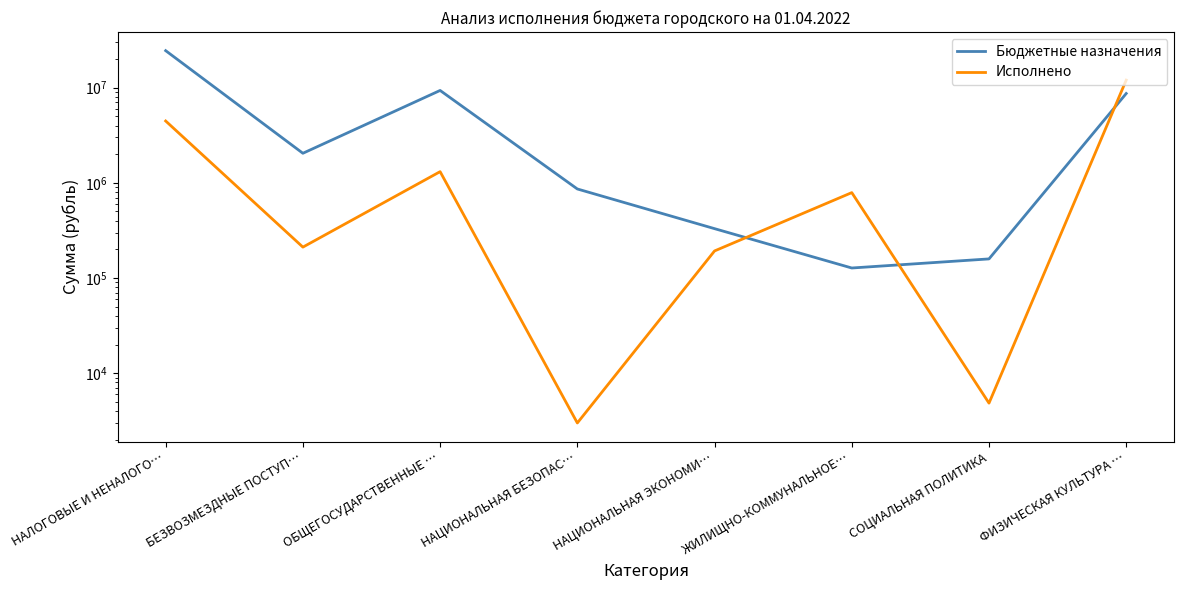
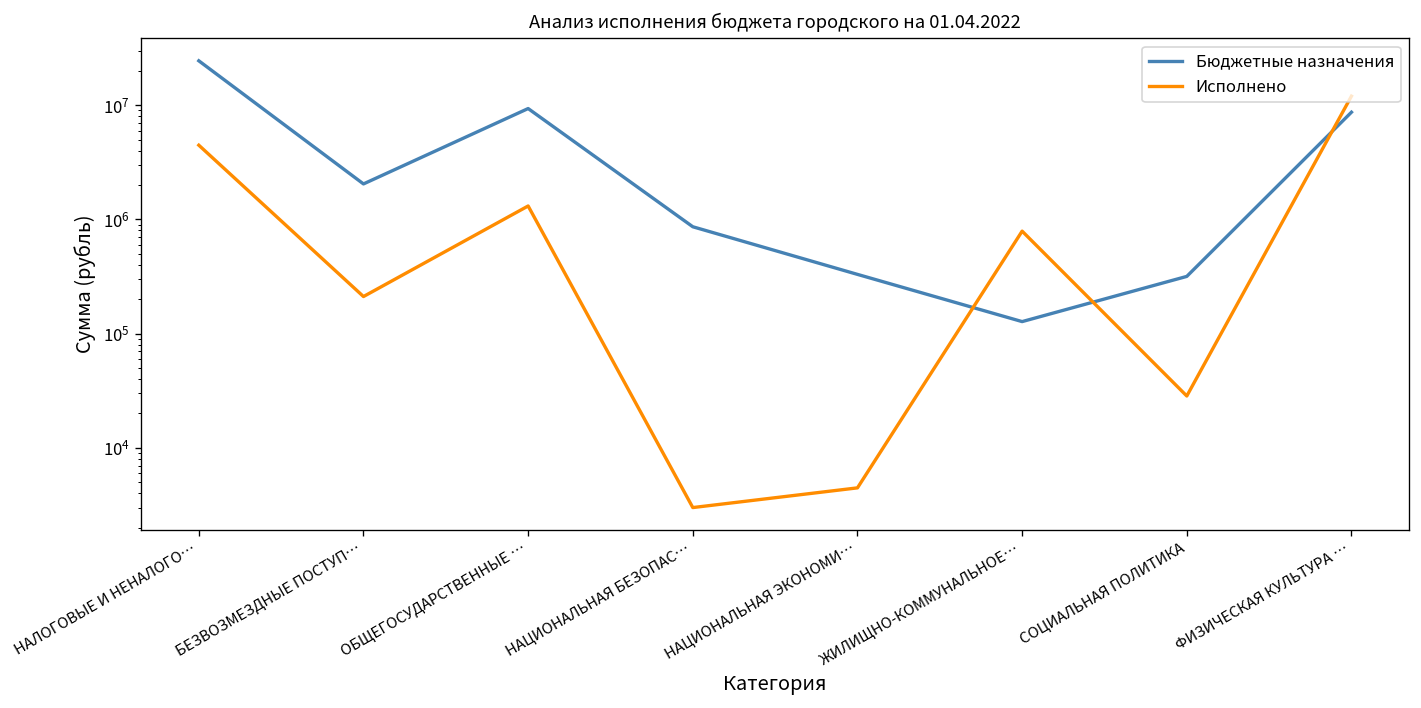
Исполнено, НАЦИОНАЛЬНАЯ ЭКОНОМИ…: 190000 -> 4000
Бюджетные назначения, СОЦИАЛЬНАЯ ПОЛИТИКА: 160000 -> 320000
Исполнено, СОЦИАЛЬНАЯ ПОЛИТИКА: 5000 -> 28000
